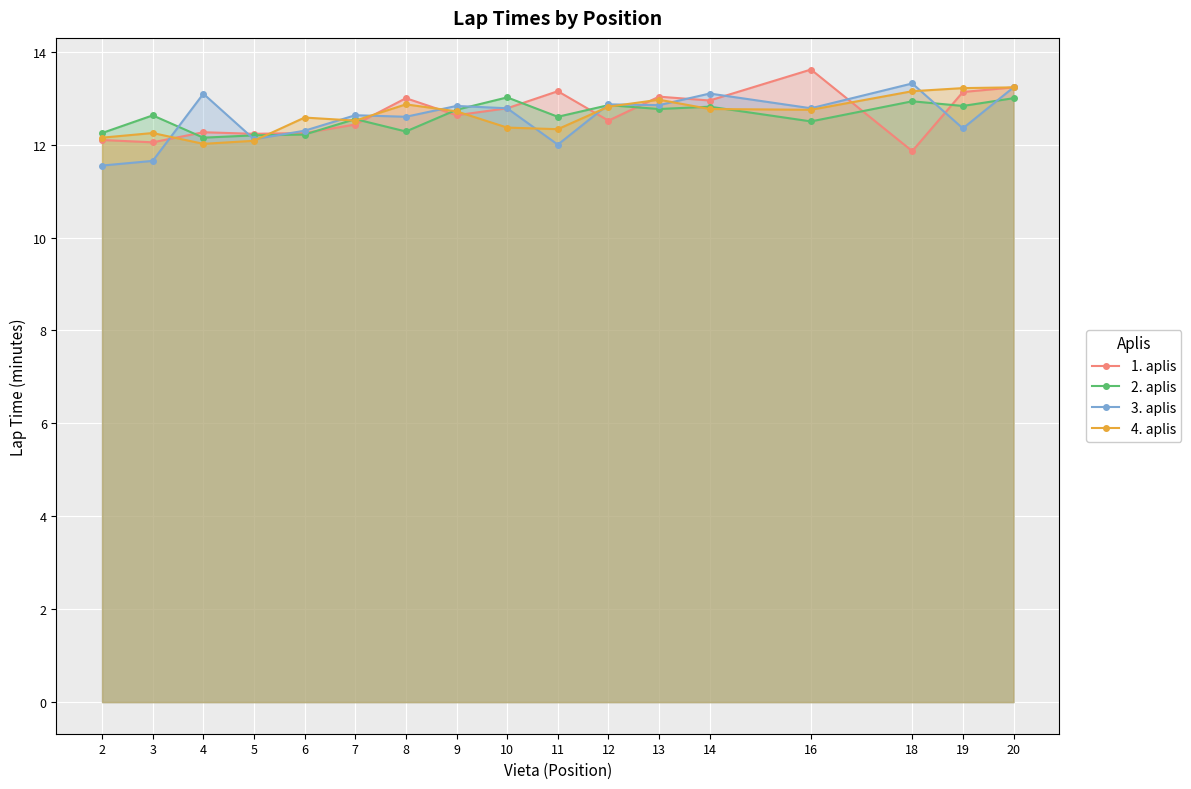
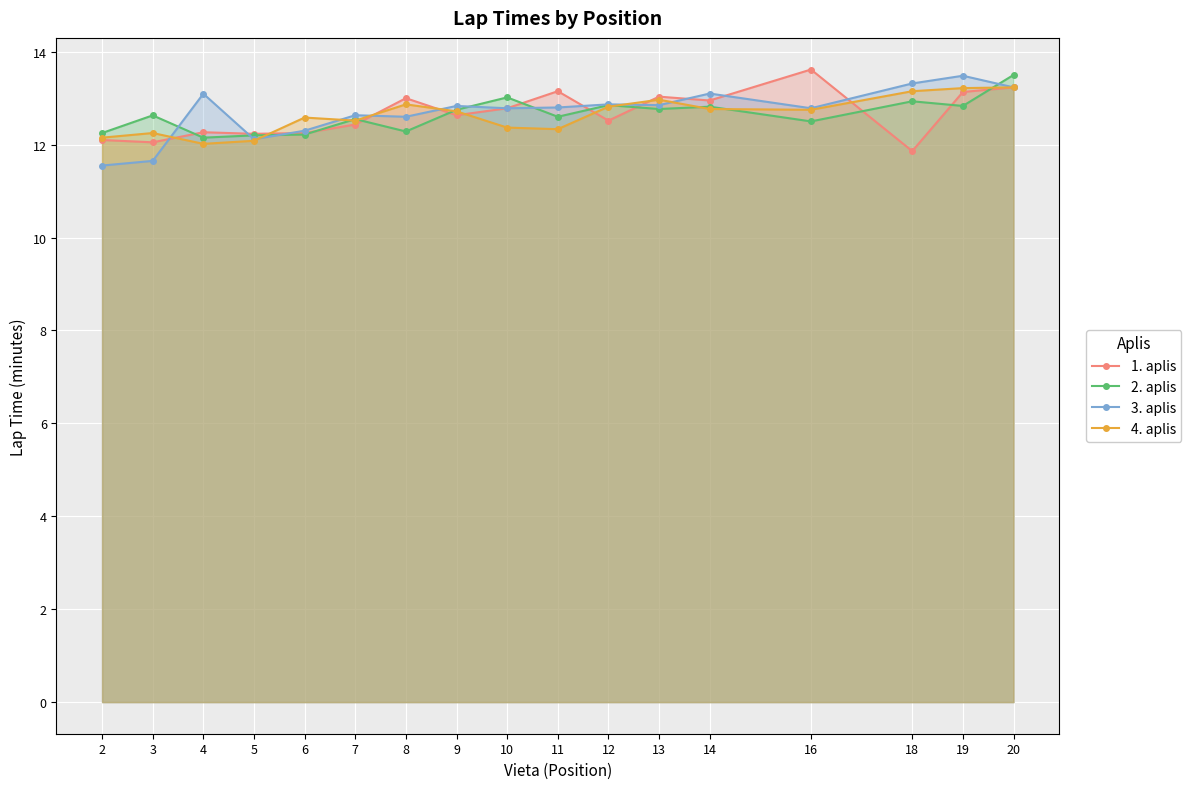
3. aplis, 11: 12.0 -> 12.8
3. aplis, 19: 12.4 -> 13.5
2. aplis, 20: 13.0 -> 13.5
